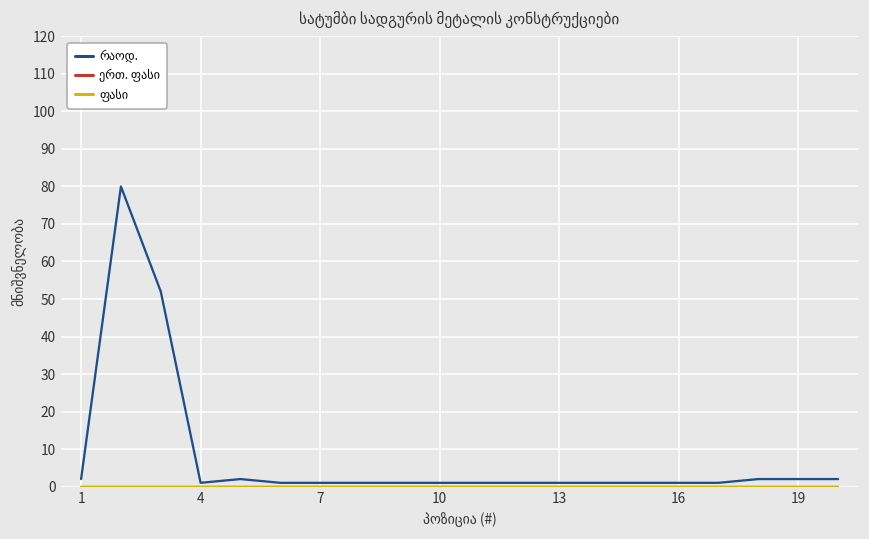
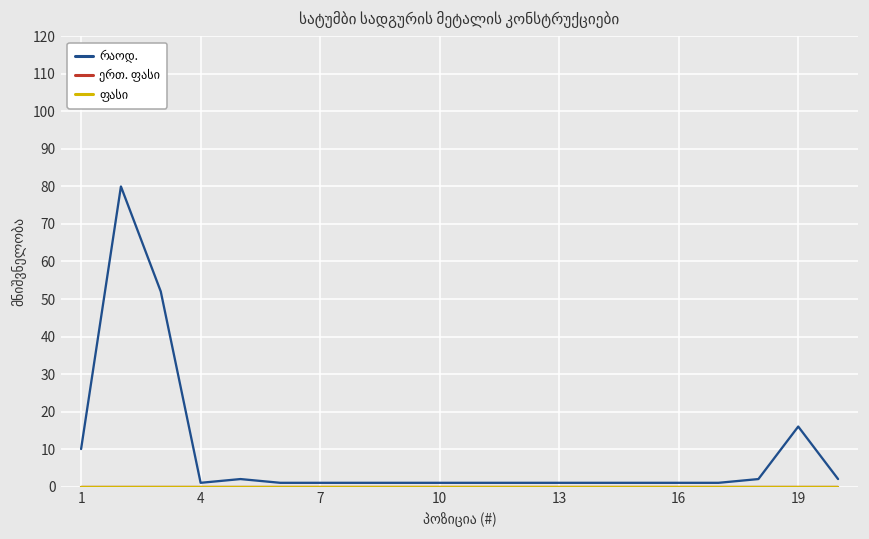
რაოდ., 1: 2 -> 10
რაოდ., 19: 2 -> 16
